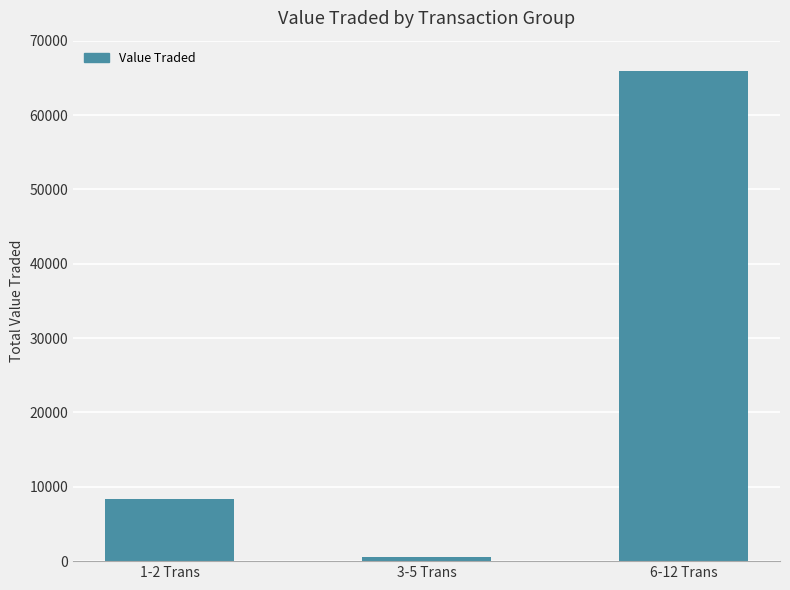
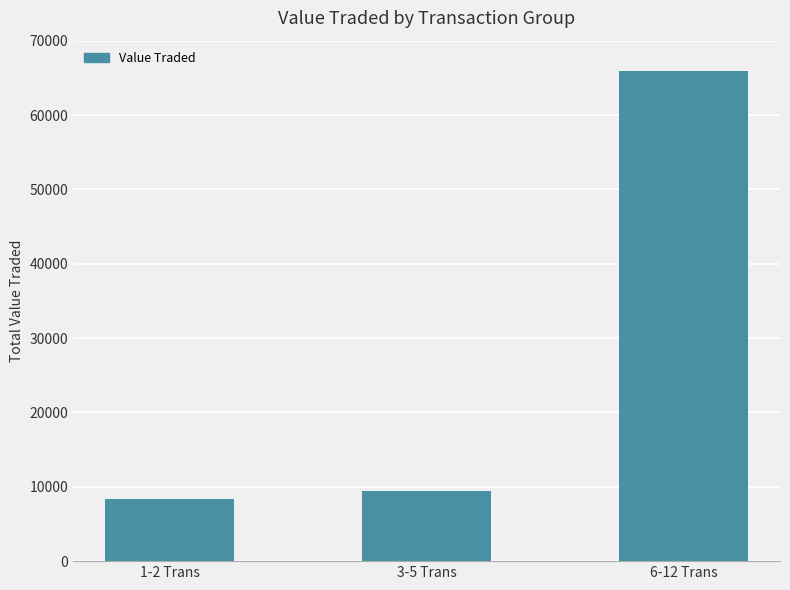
3-5 Trans: 1000 -> 9000
